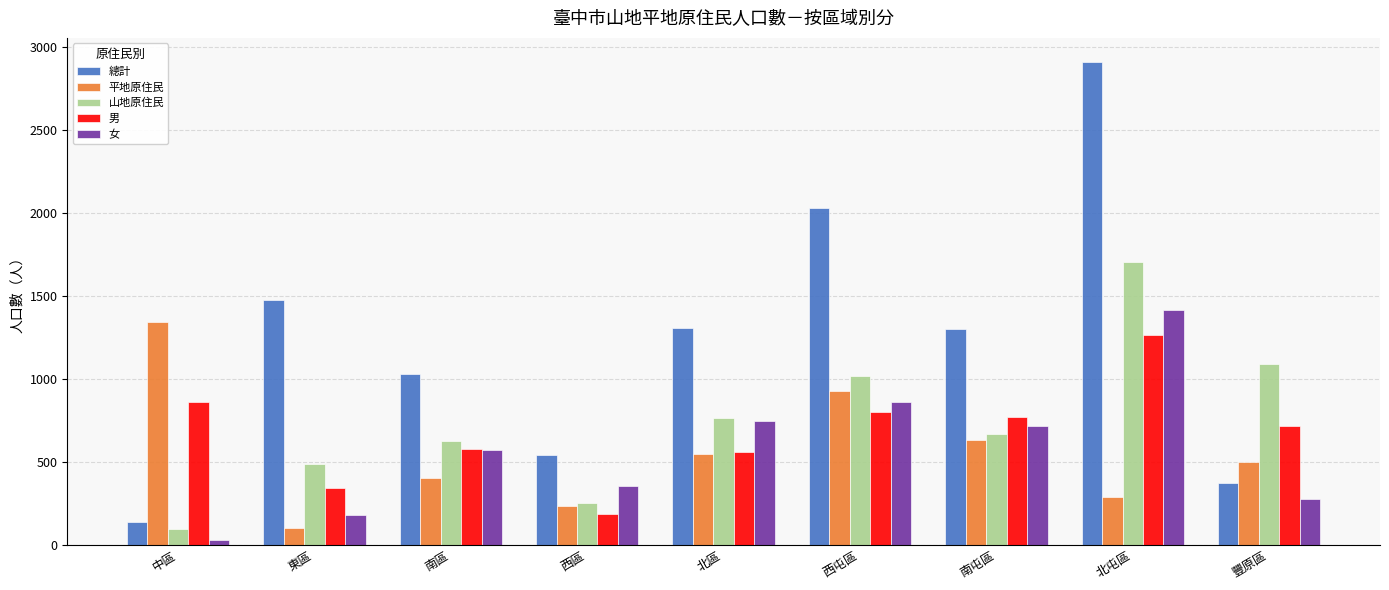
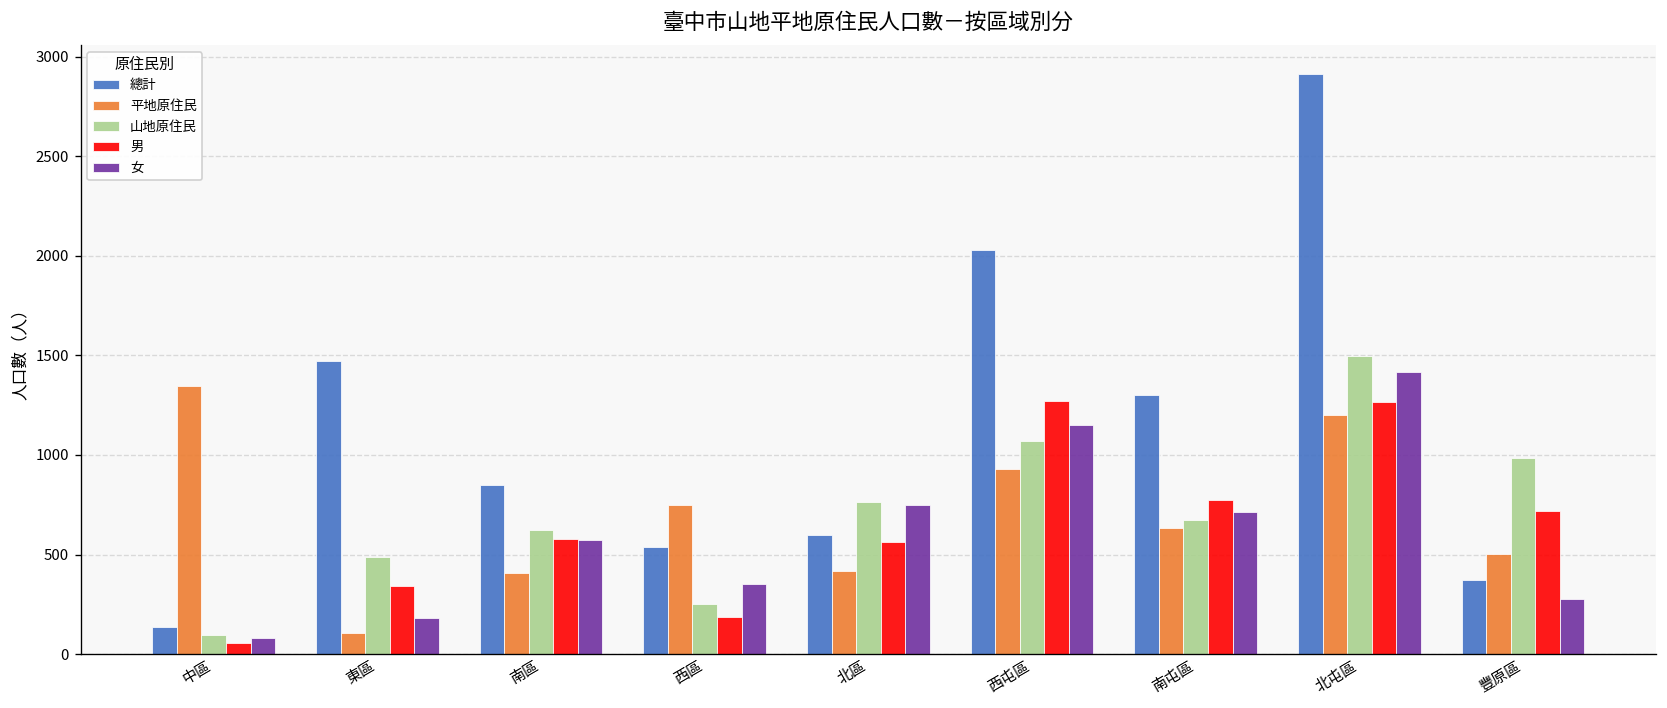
男, 中區: 860 -> 60
女, 中區: 30 -> 80
總計, 南區: 1030 -> 850
平地原住民, 西區: 240 -> 750
總計, 北區: 1310 -> 600
平地原住民, 北區: 550 -> 420
山地原住民, 西屯區: 1020 -> 1070
男, 西屯區: 800 -> 1270
女, 西屯區: 860 -> 1150
平地原住民, 北屯區: 290 -> 1200
山地原住民, 北屯區: 1710 -> 1500
山地原住民, 豐原區: 1090 -> 990
